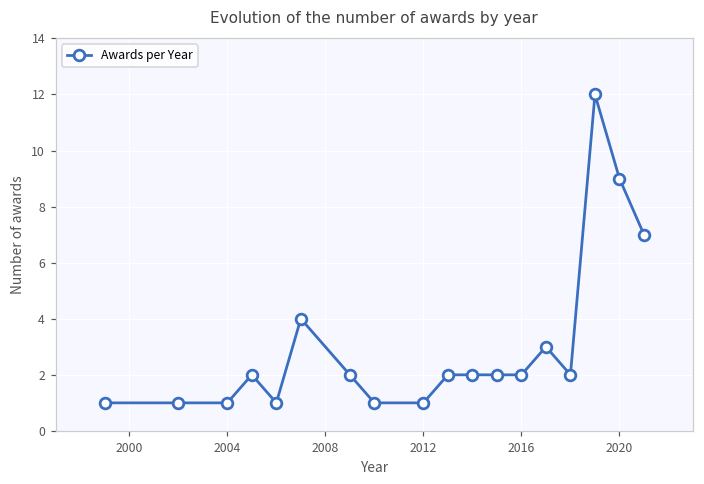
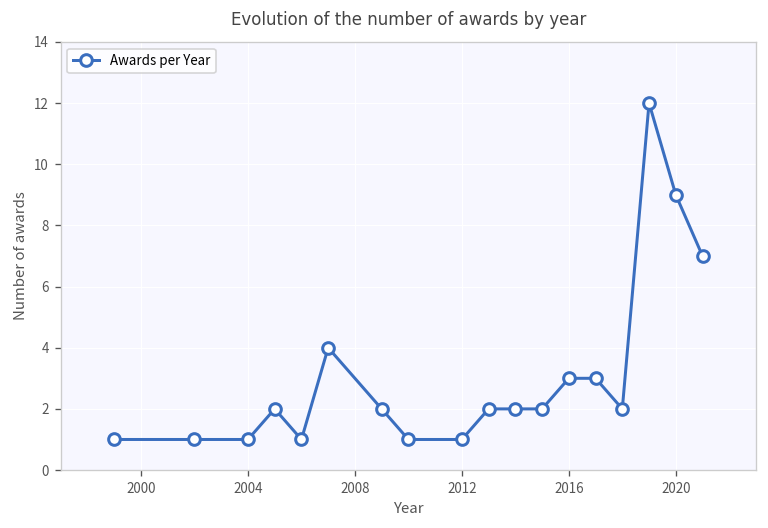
2016: 2 -> 3
